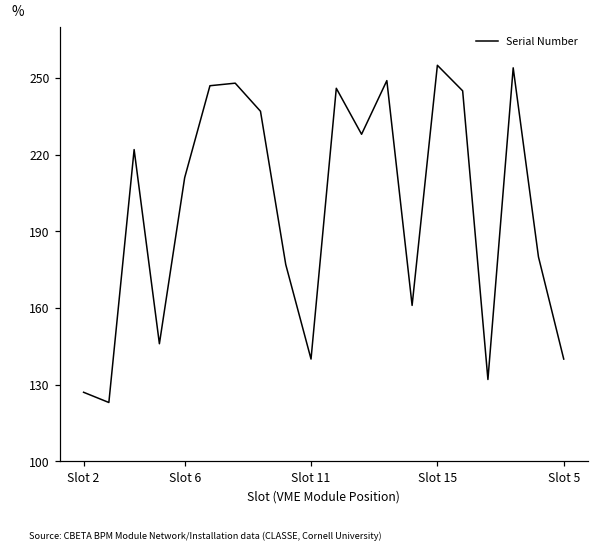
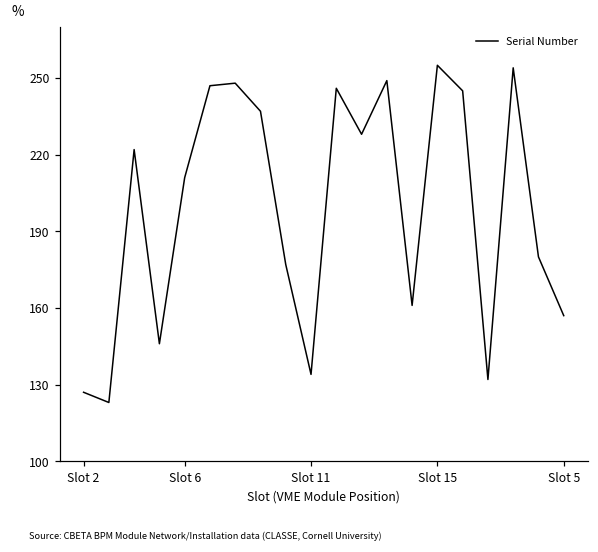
Slot 11: 140 -> 134
Slot 5: 140 -> 157
